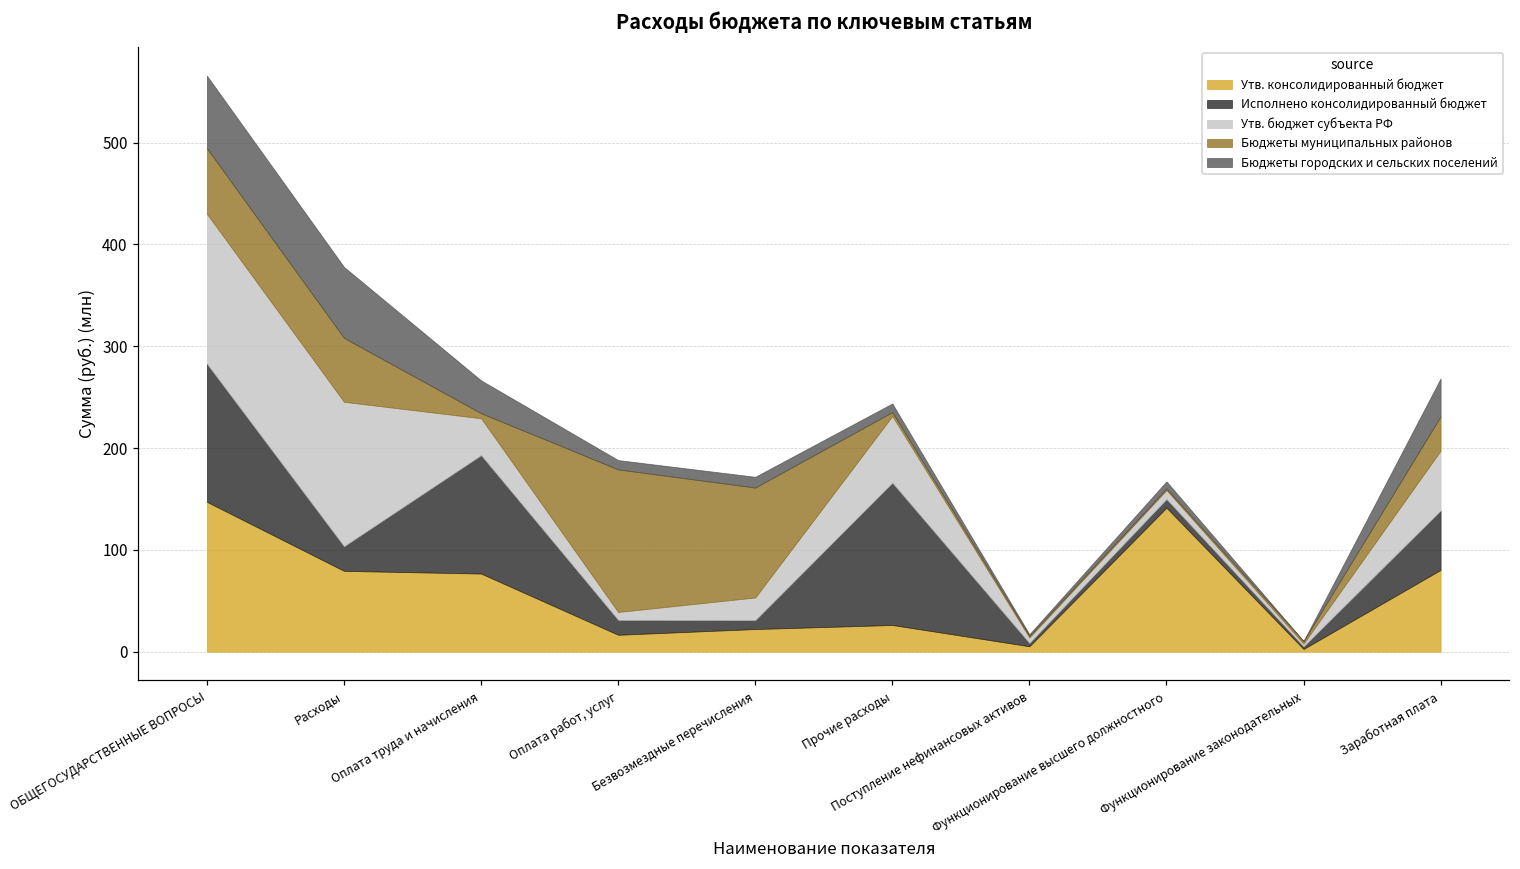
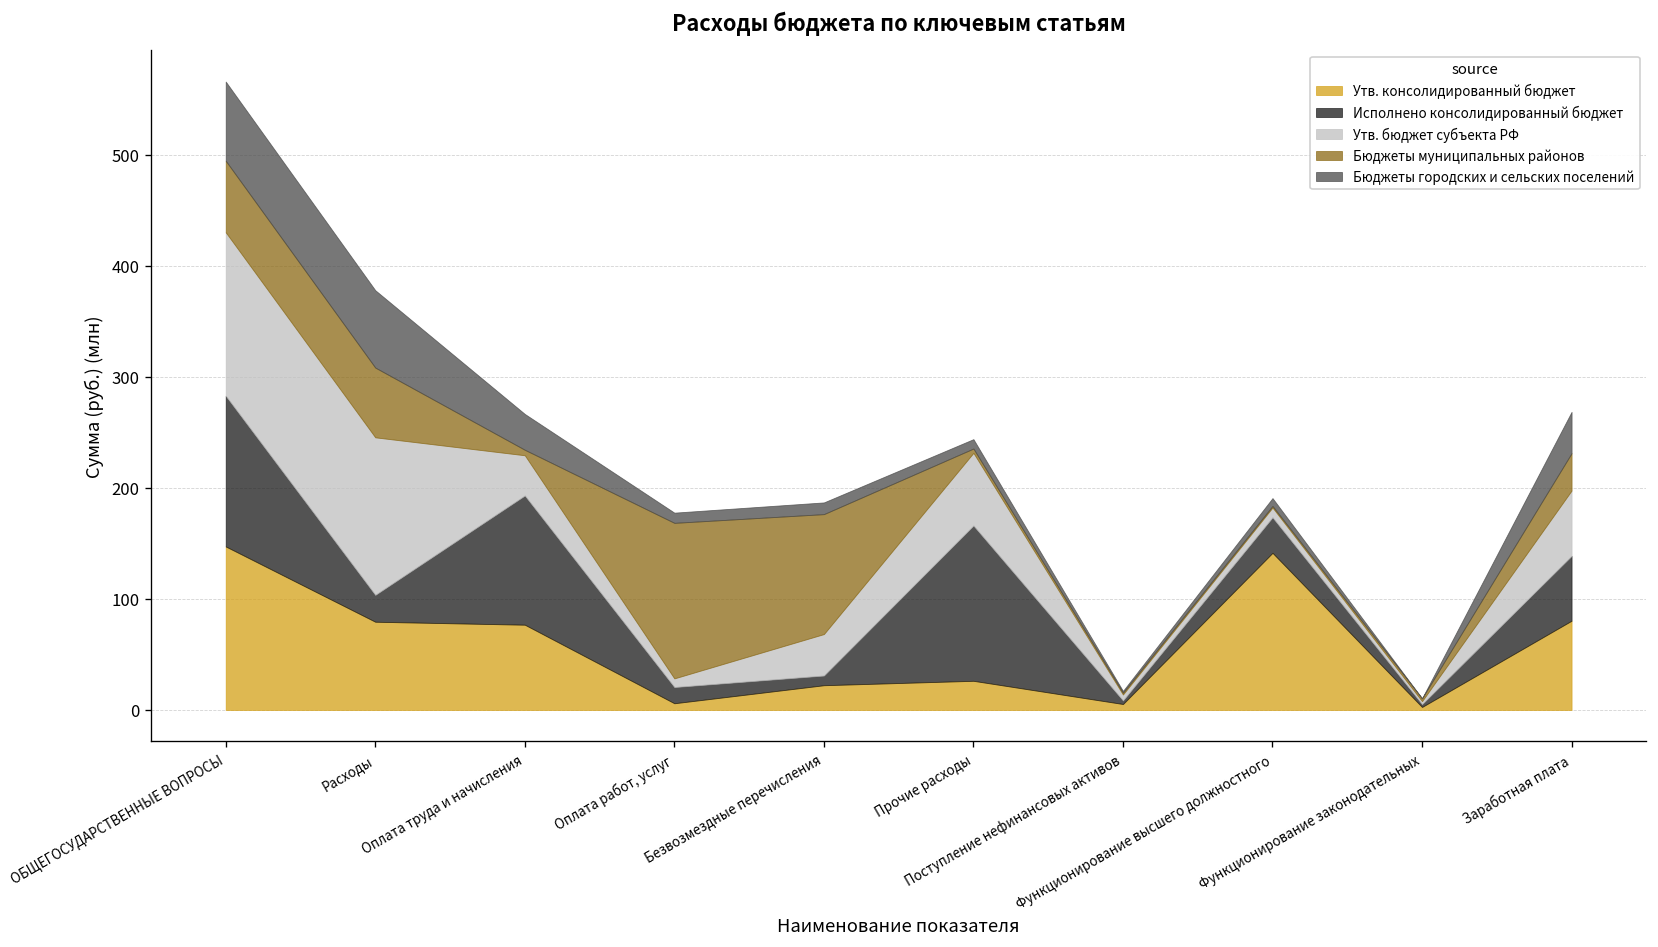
Утв. консолидированный бюджет, Оплата работ, услуг: 20 -> 10
Утв. бюджет субъекта РФ, Безвозмездные перечисления: 20 -> 40
Исполнено консолидированный бюджет, Функционирование высшего должностного: 10 -> 30
